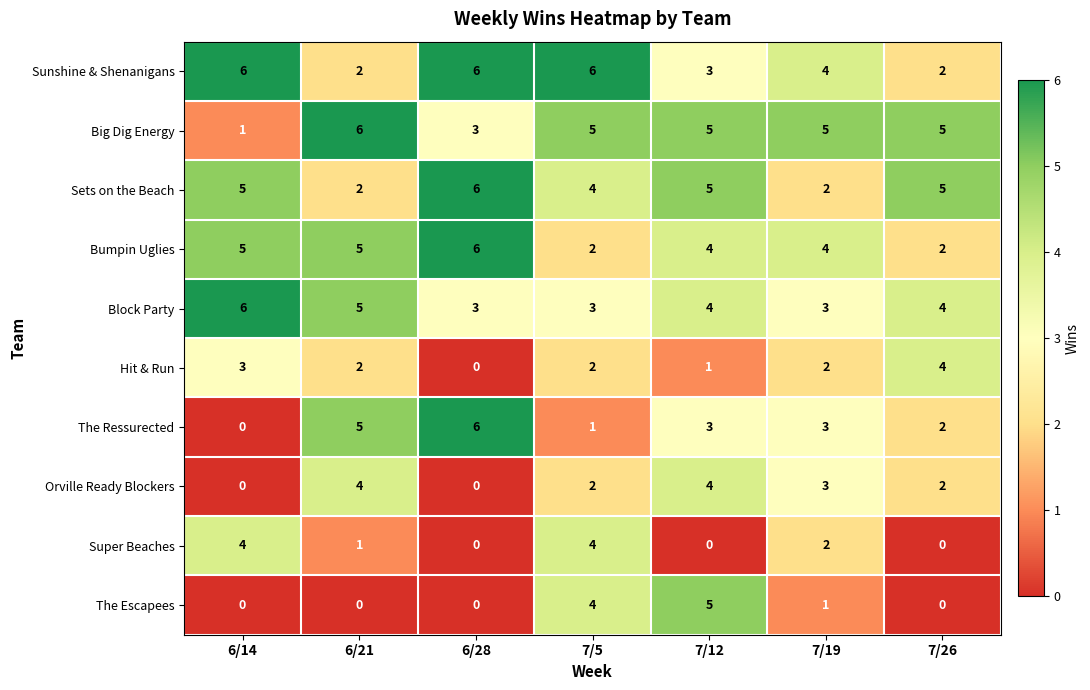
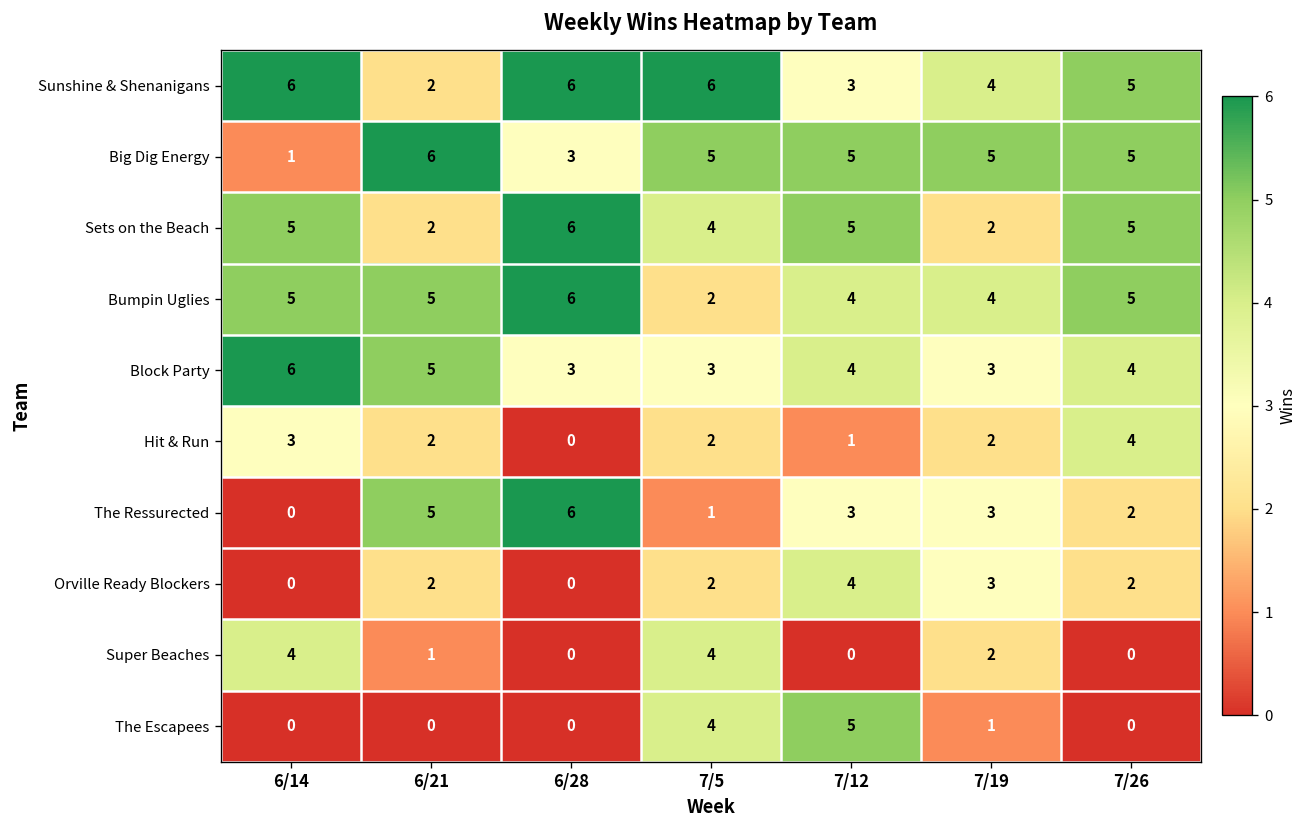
Sunshine & Shenanigans, 7/26: 2 -> 5
Bumpin Uglies, 7/26: 2 -> 5
Orville Ready Blockers, 6/21: 4 -> 2
